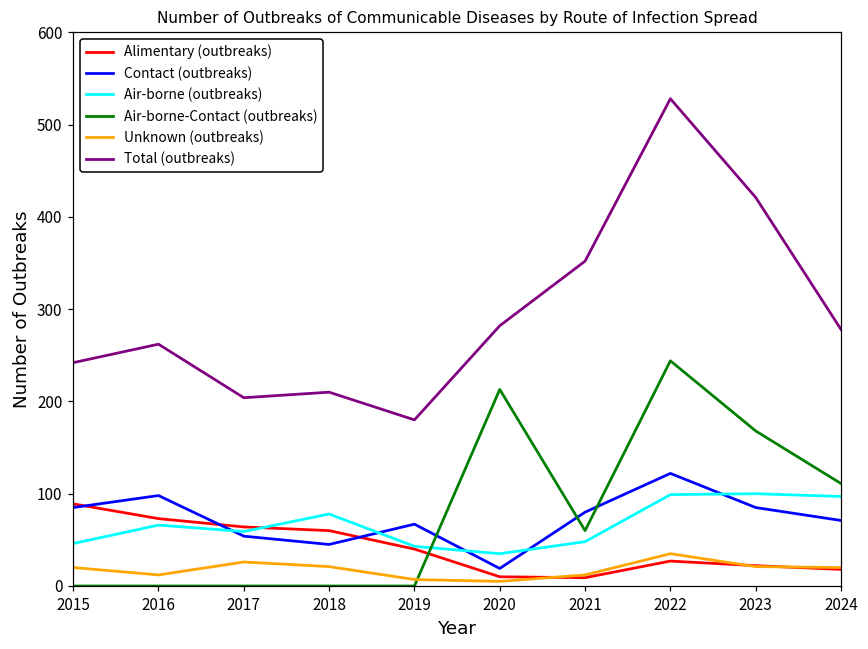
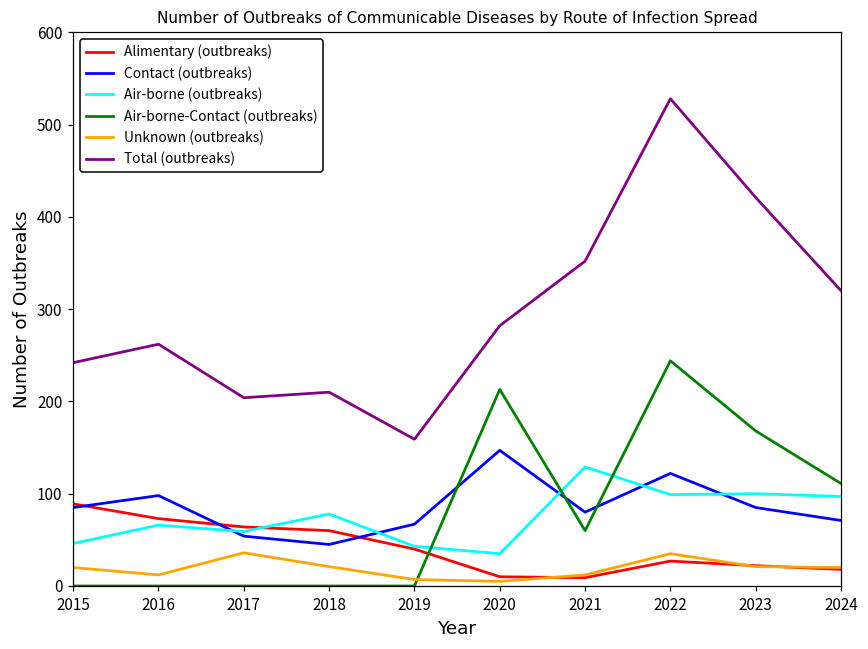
Unknown (outbreaks), 2017: 30 -> 40
Total (outbreaks), 2019: 180 -> 160
Contact (outbreaks), 2020: 20 -> 150
Air-borne (outbreaks), 2021: 50 -> 130
Total (outbreaks), 2024: 280 -> 320
